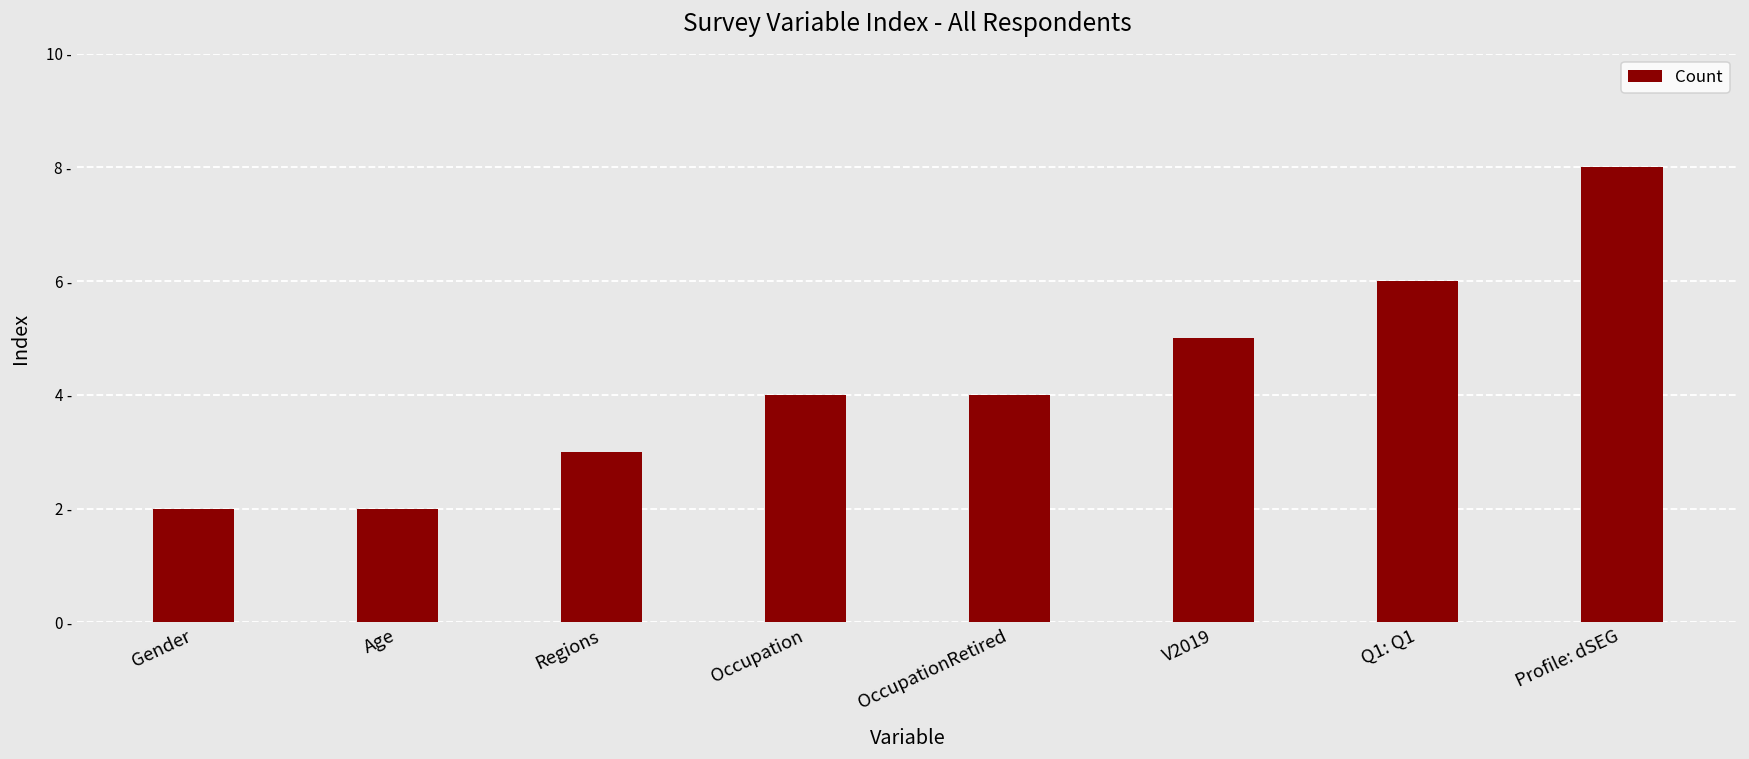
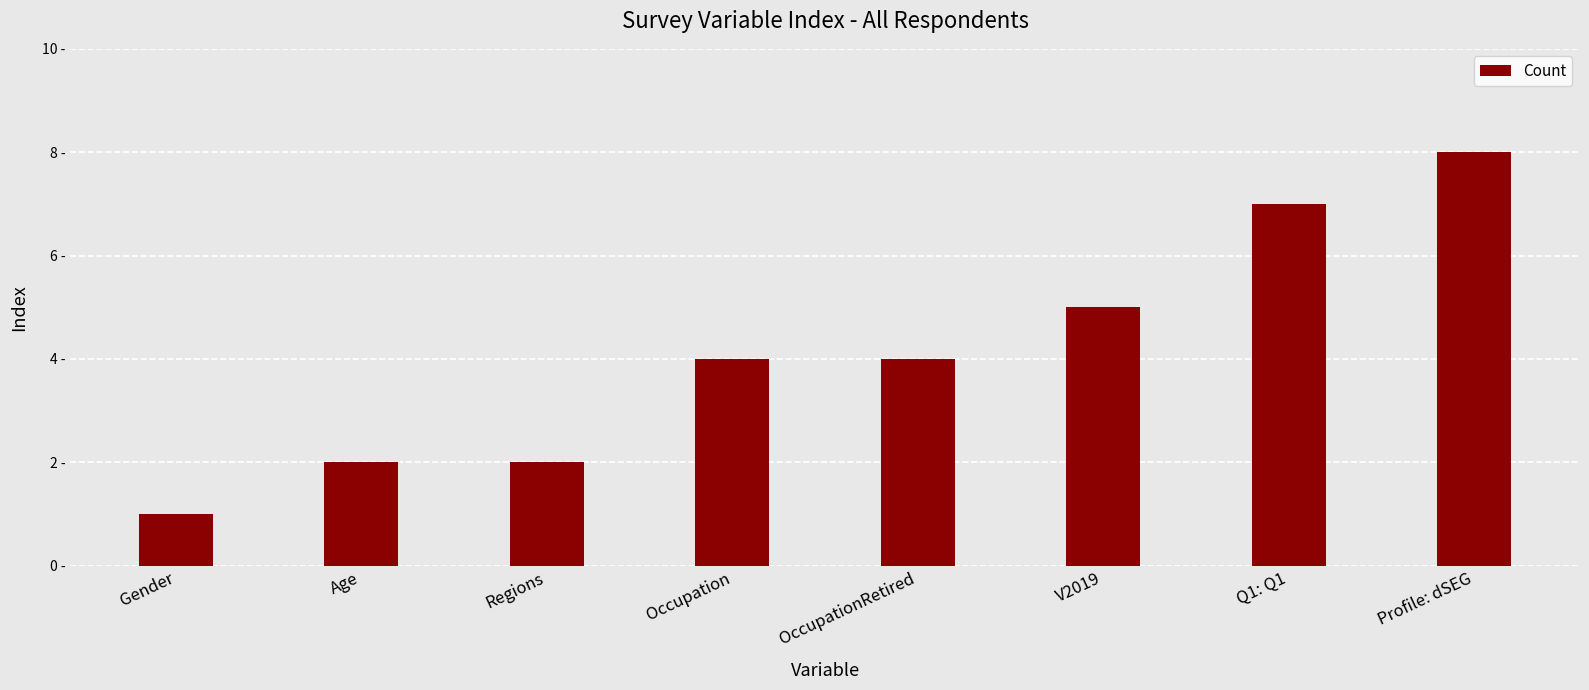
Gender: 2 - -> 1 -
Regions: 3 - -> 2 -
Q1: Q1: 6 - -> 7 -
